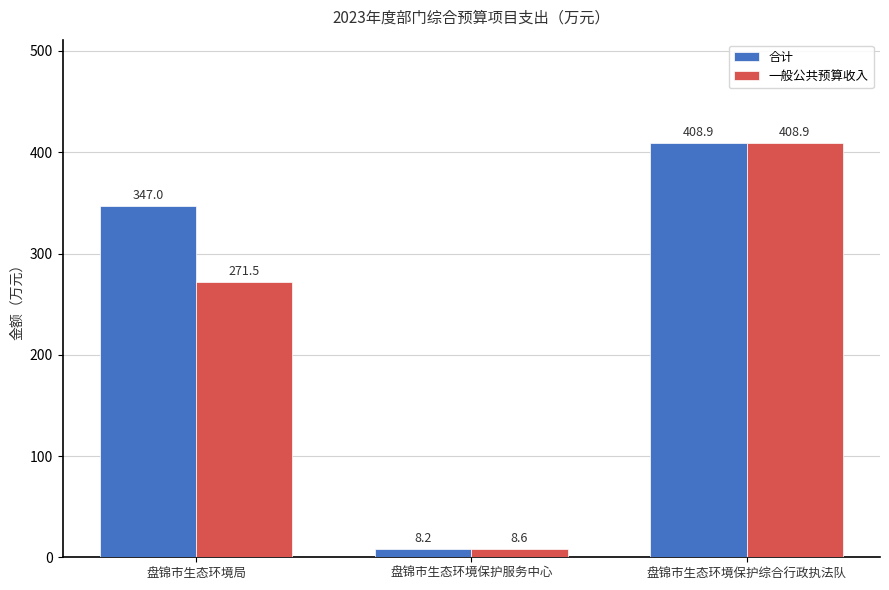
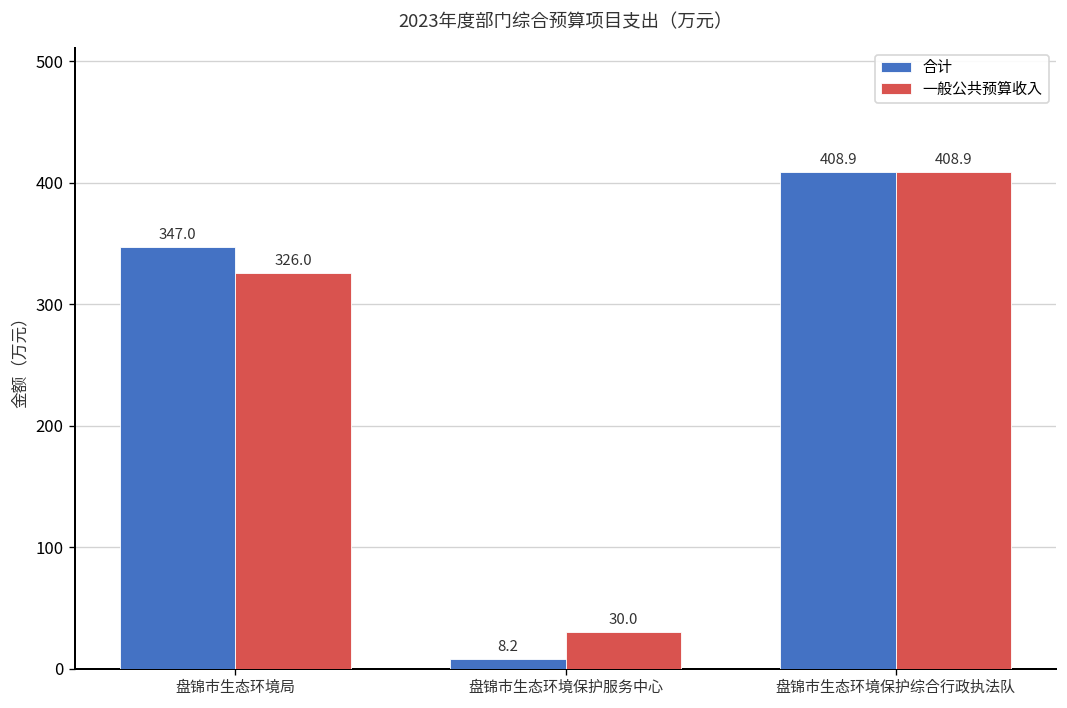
一般公共预算收入, 盘锦市生态环境局: 271.5 -> 326.0
一般公共预算收入, 盘锦市生态环境保护服务中心: 8.6 -> 30.0
